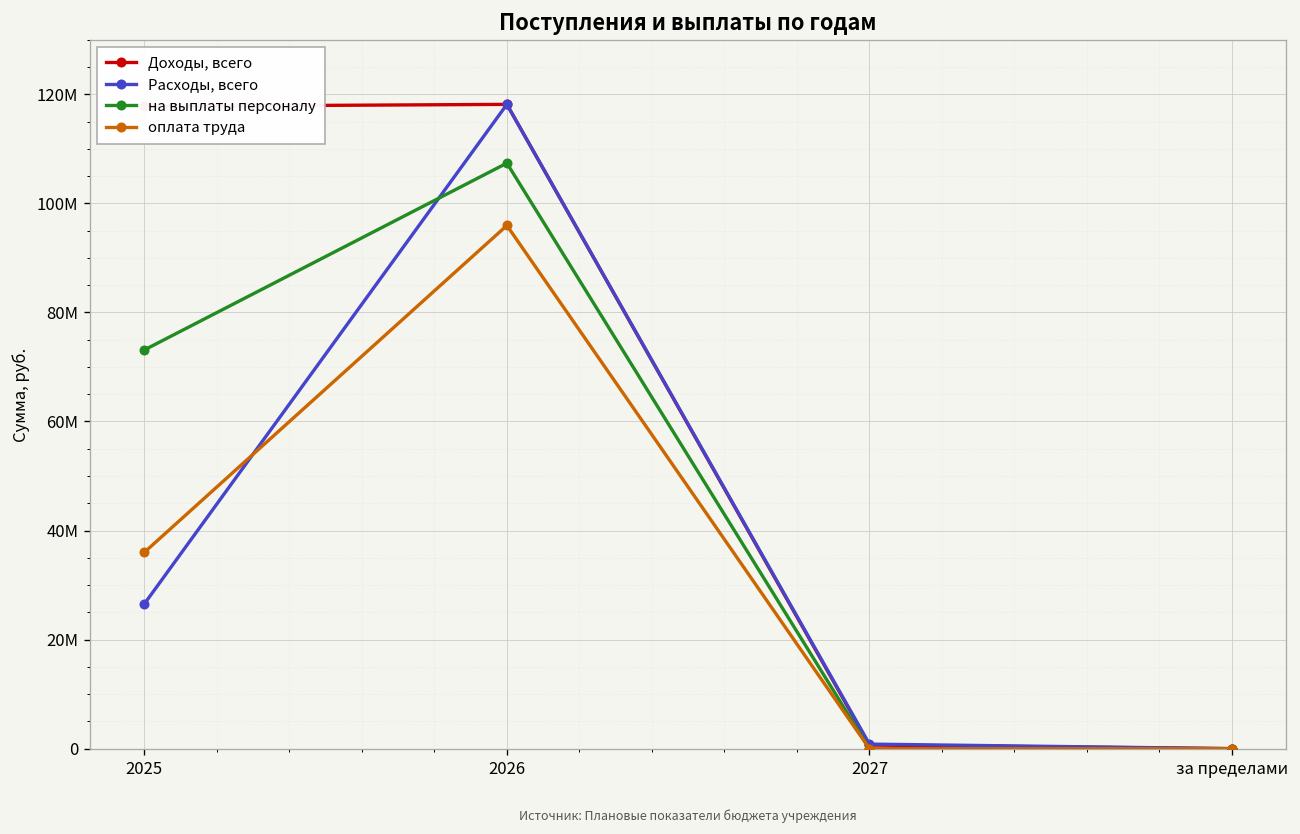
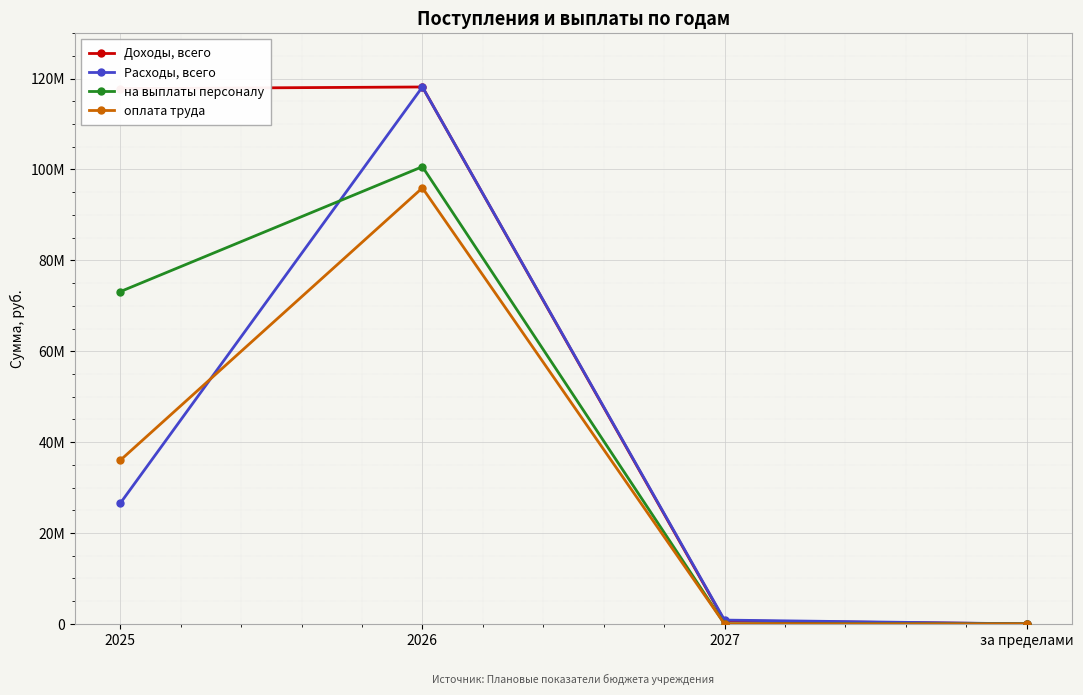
на выплаты персоналу, 2026: 107000000 -> 101000000
